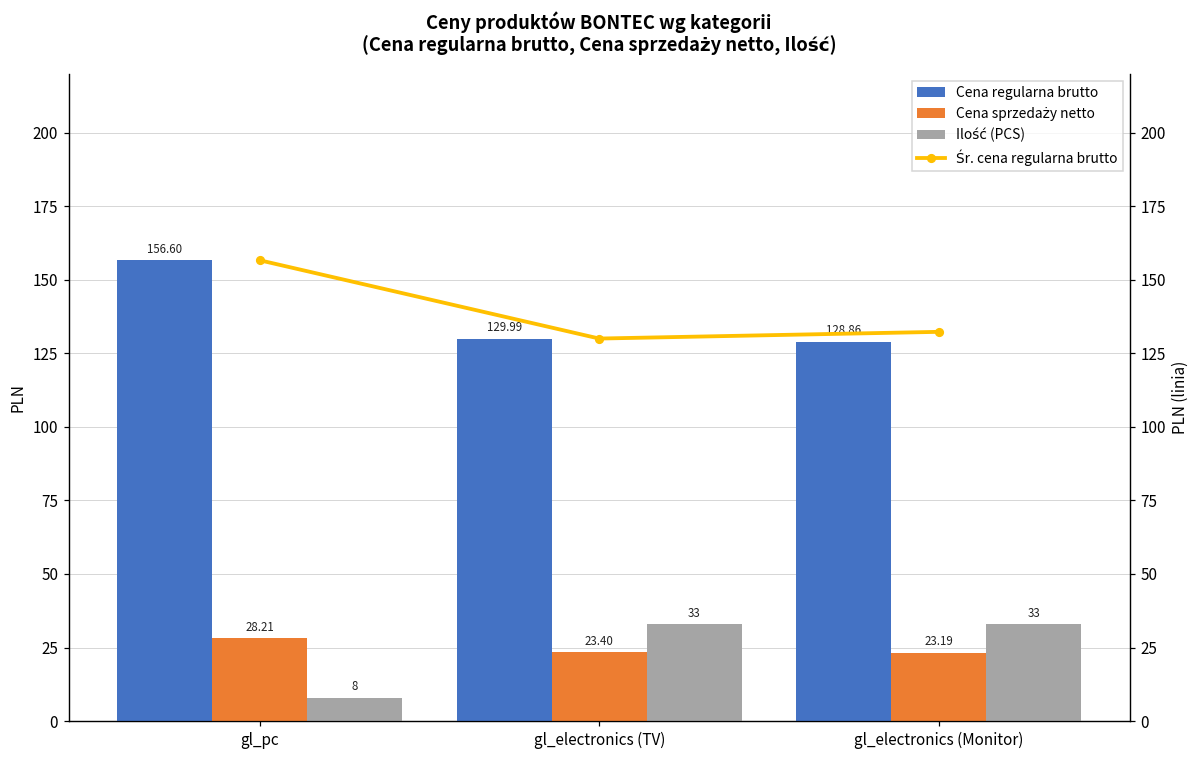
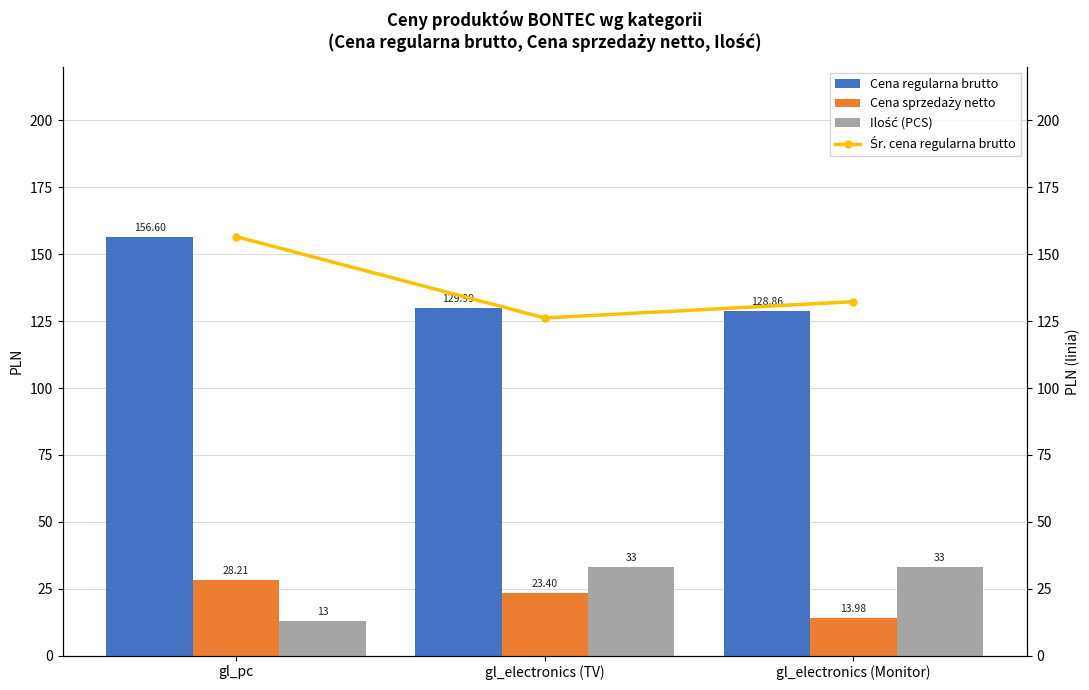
Ilość (PCS), gl_pc: 8 -> 13
Cena sprzedaży netto, gl_electronics (Monitor): 23.19 -> 13.98
Śr. cena regularna brutto, gl_electronics (TV): 130 -> 126
